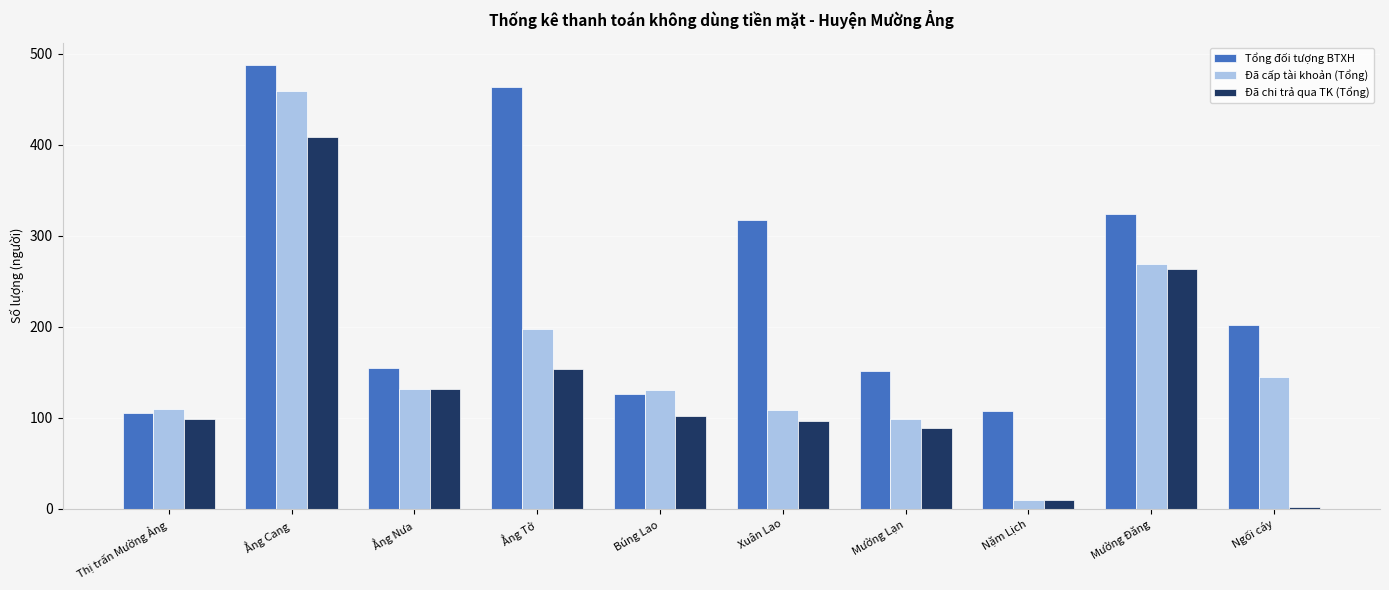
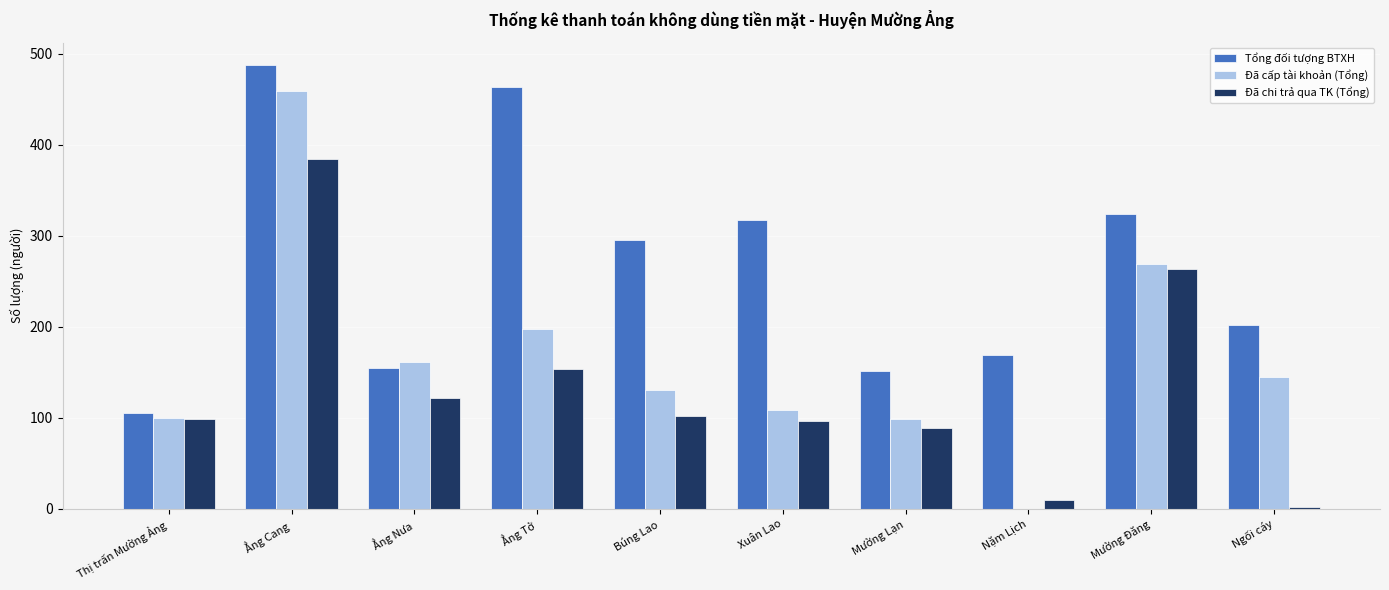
Đã cấp tài khoản (Tổng), Thị trấn Mường Ảng: 110 -> 100
Đã chi trả qua TK (Tổng), Ẳng Cang: 410 -> 390
Đã cấp tài khoản (Tổng), Ẳng Nưa: 130 -> 160
Đã chi trả qua TK (Tổng), Ẳng Nưa: 130 -> 120
Tổng đối tượng BTXH, Búng Lao: 130 -> 300
Tổng đối tượng BTXH, Nặm Lịch: 110 -> 170
Đã cấp tài khoản (Tổng), Nặm Lịch: 10 -> 0
